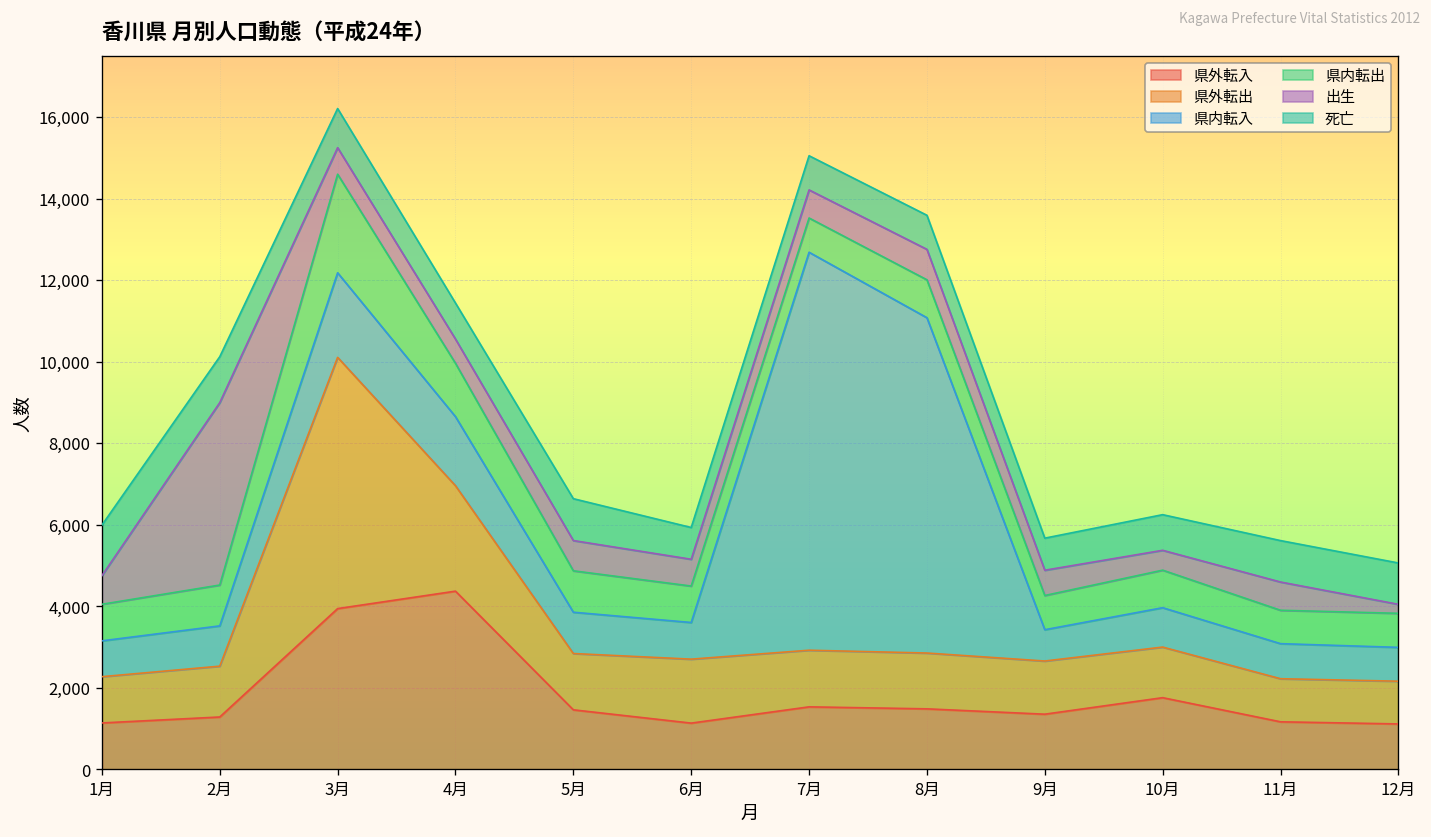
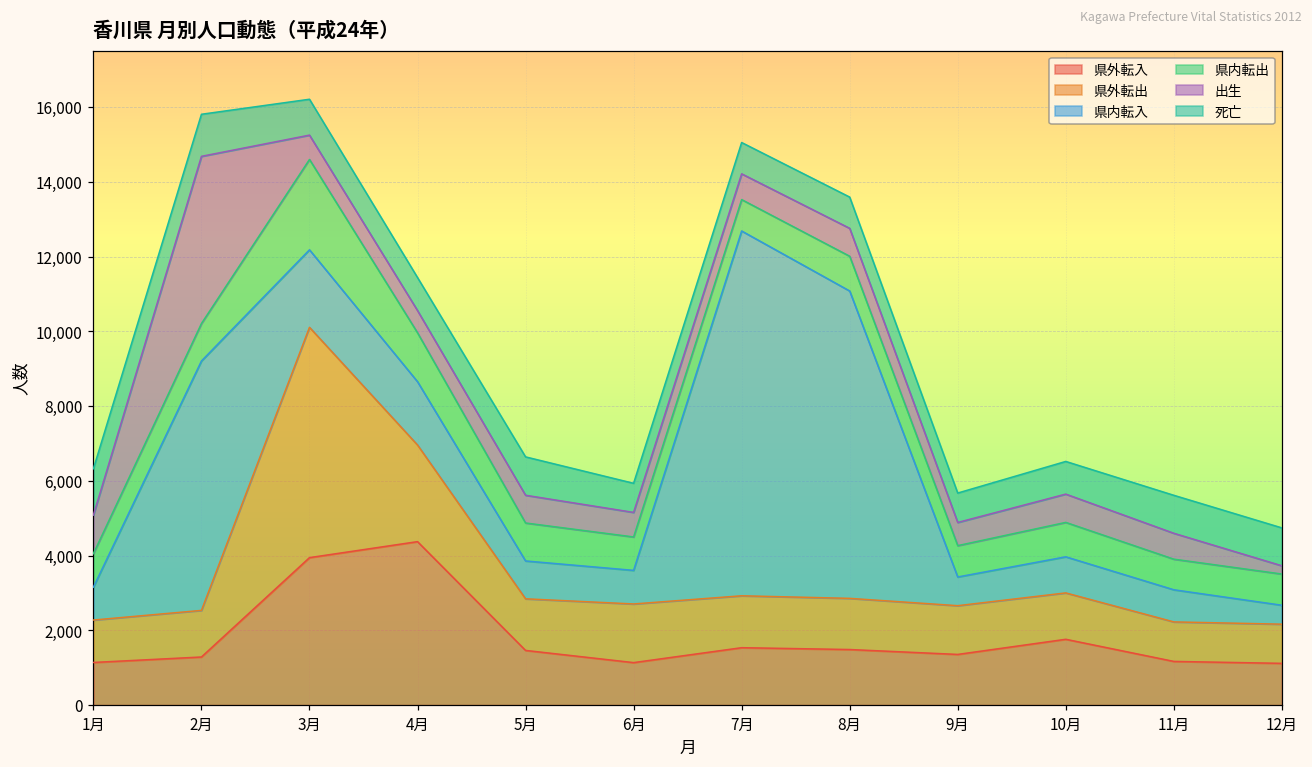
出生, 1月: 700 -> 1,000
県内転入, 2月: 1,000 -> 6,700
出生, 10月: 500 -> 800
県内転入, 12月: 800 -> 500
